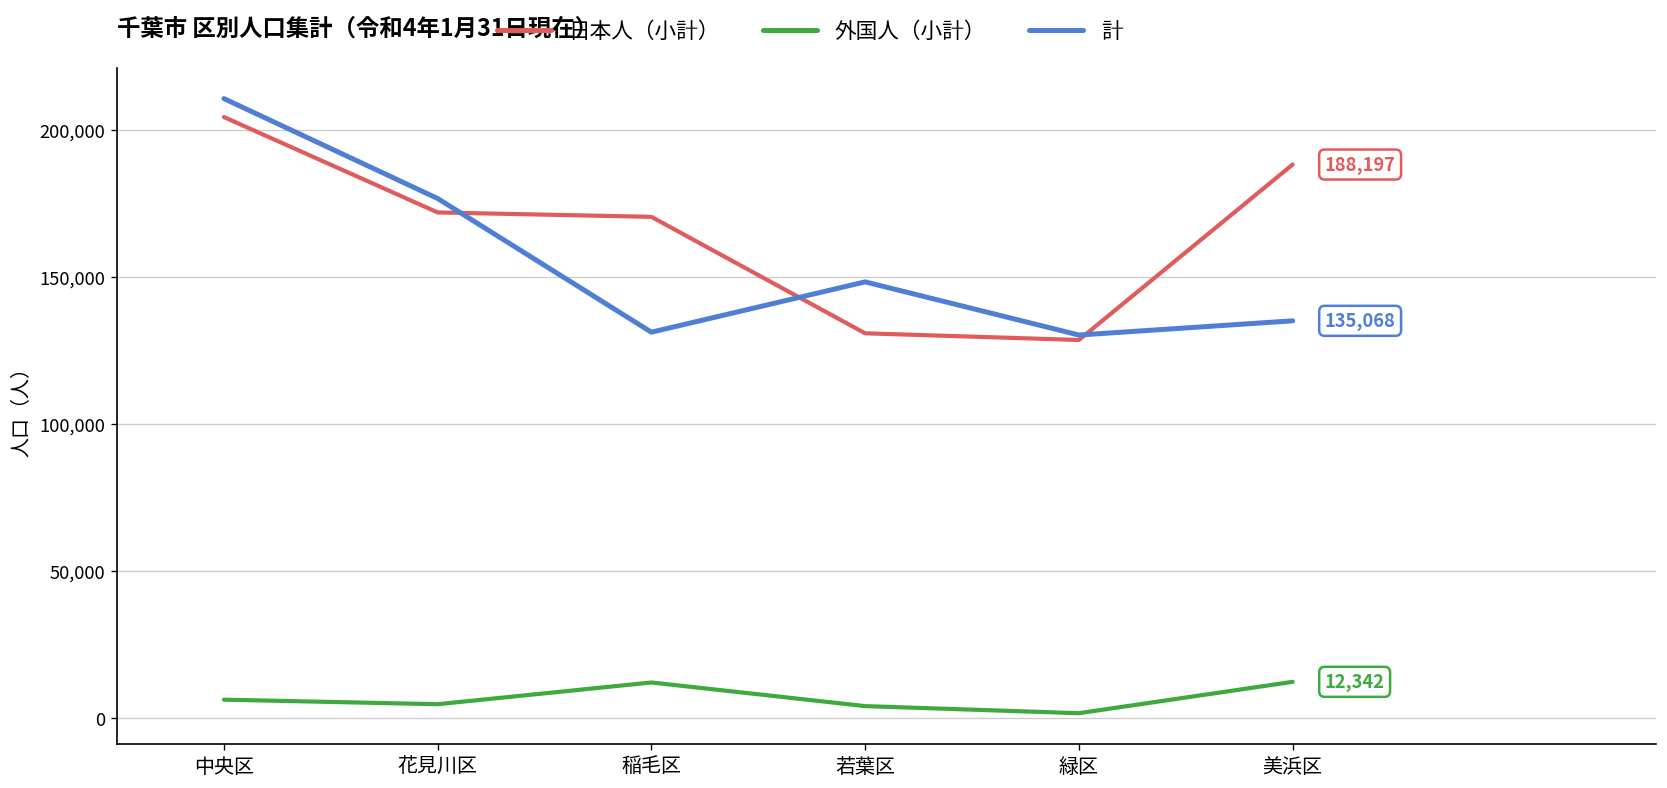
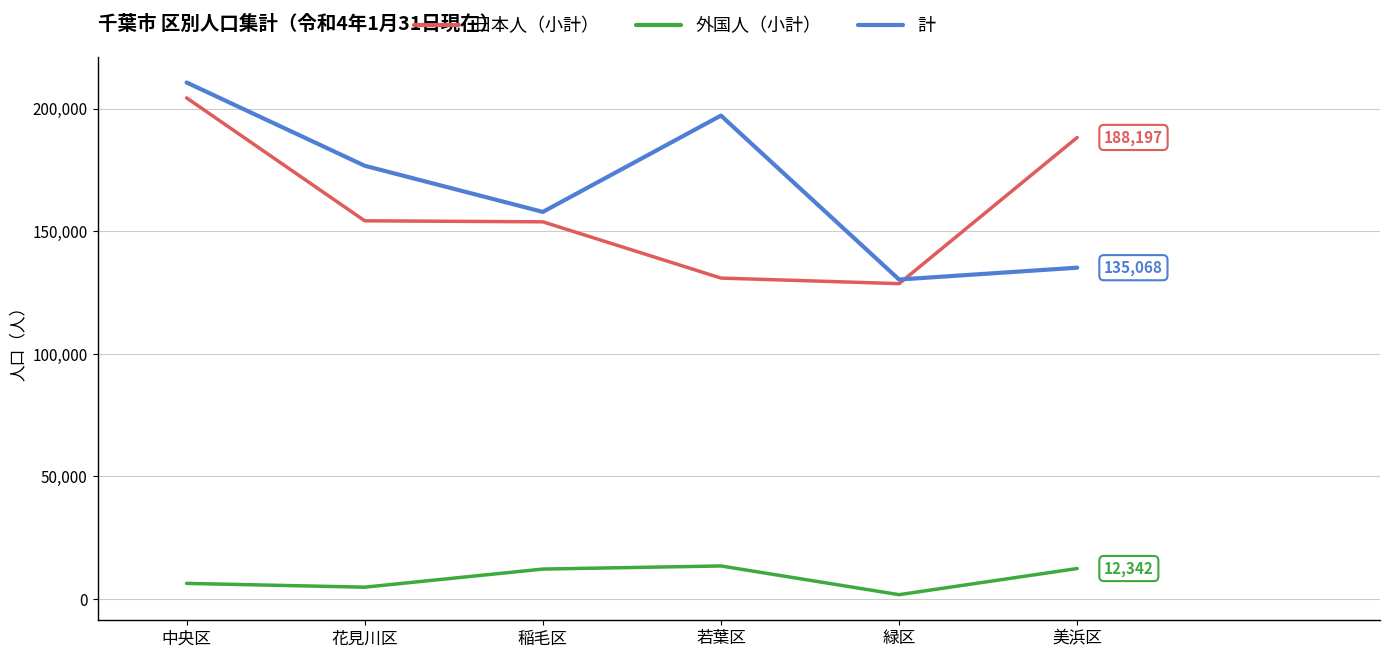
日本人（小計）, 花見川区: 172,000 -> 154,000
日本人（小計）, 稲毛区: 170,000 -> 154,000
計, 稲毛区: 131,000 -> 158,000
外国人（小計）, 若葉区: 4,000 -> 13,000
計, 若葉区: 148,000 -> 197,000
